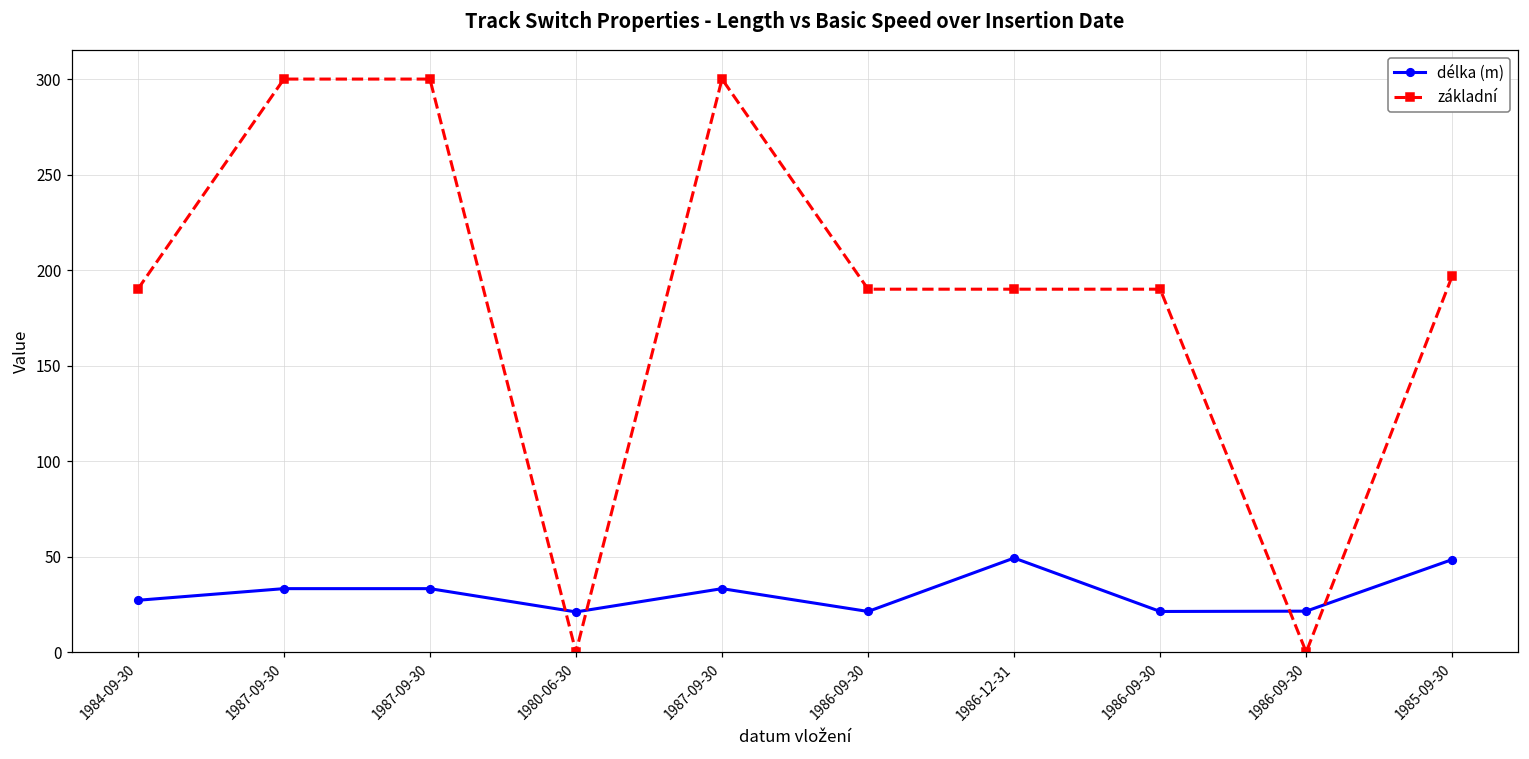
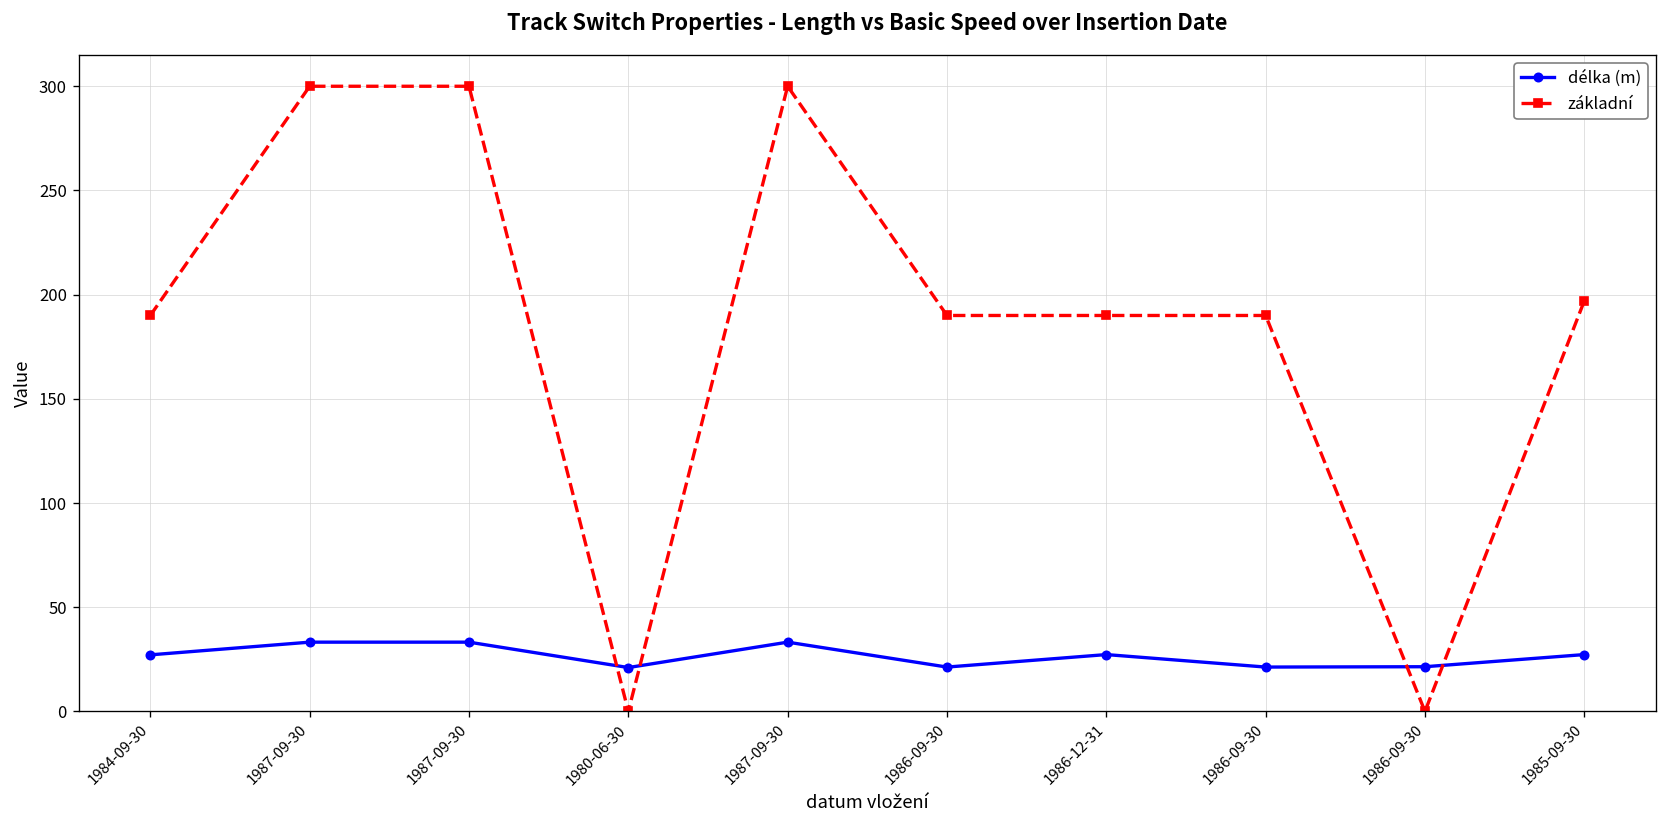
délka (m), 1986-12-31: 49 -> 27
délka (m), 1985-09-30: 48 -> 27
